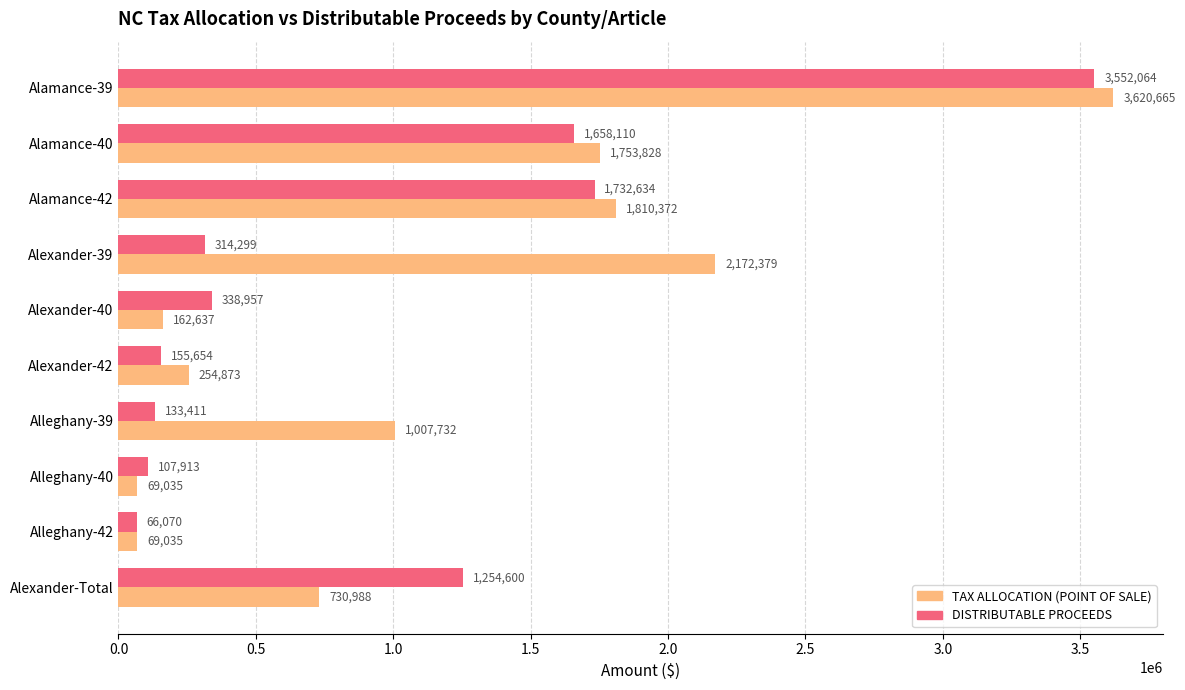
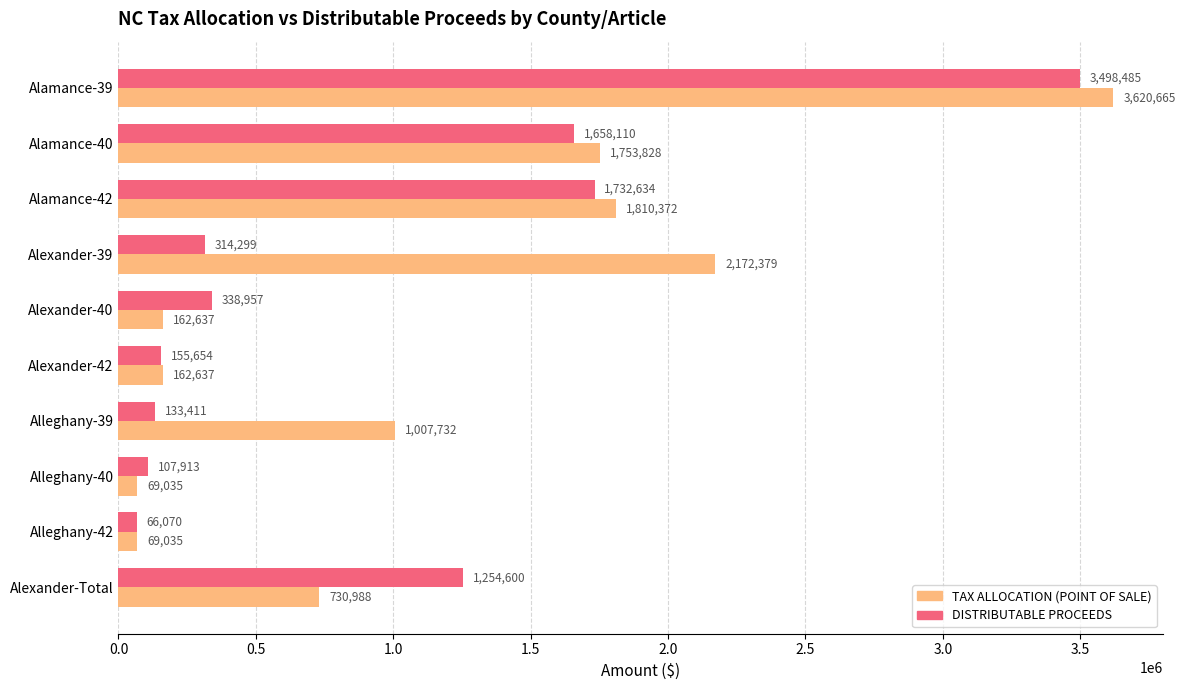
DISTRIBUTABLE PROCEEDS, Alamance-39: 3,552,064 -> 3,498,485
TAX ALLOCATION (POINT OF SALE), Alexander-42: 254,873 -> 162,637
